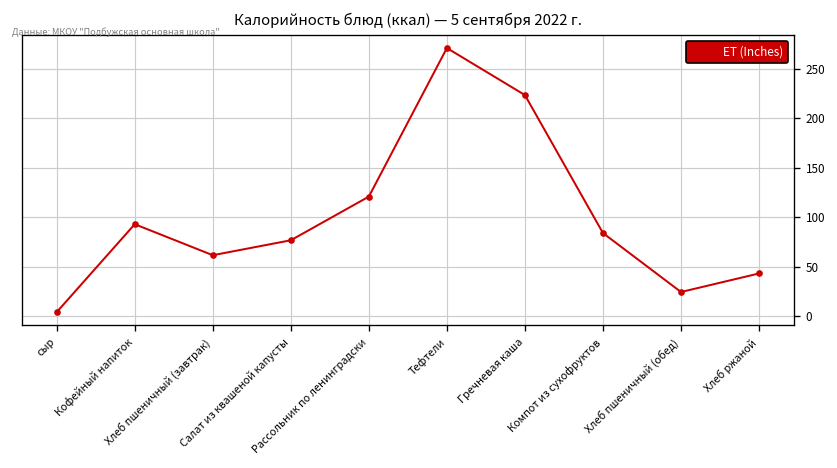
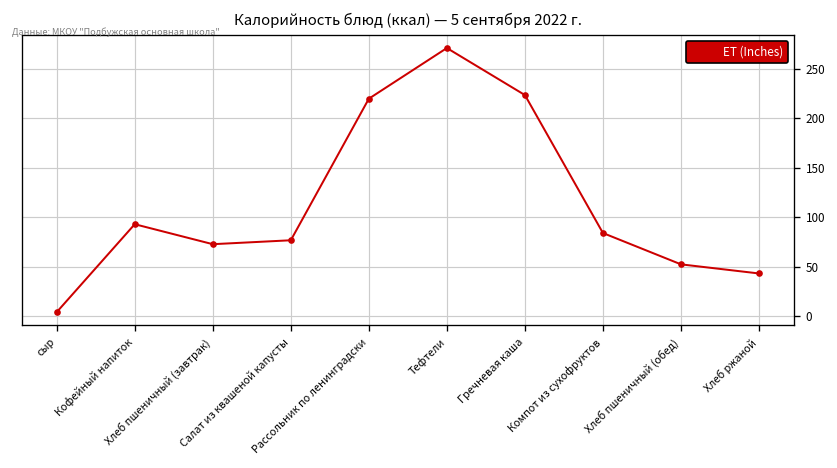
Хлеб пшеничный (завтрак): 60 -> 70
Рассольник по ленинградски: 120 -> 220
Хлеб пшеничный (обед): 20 -> 50
